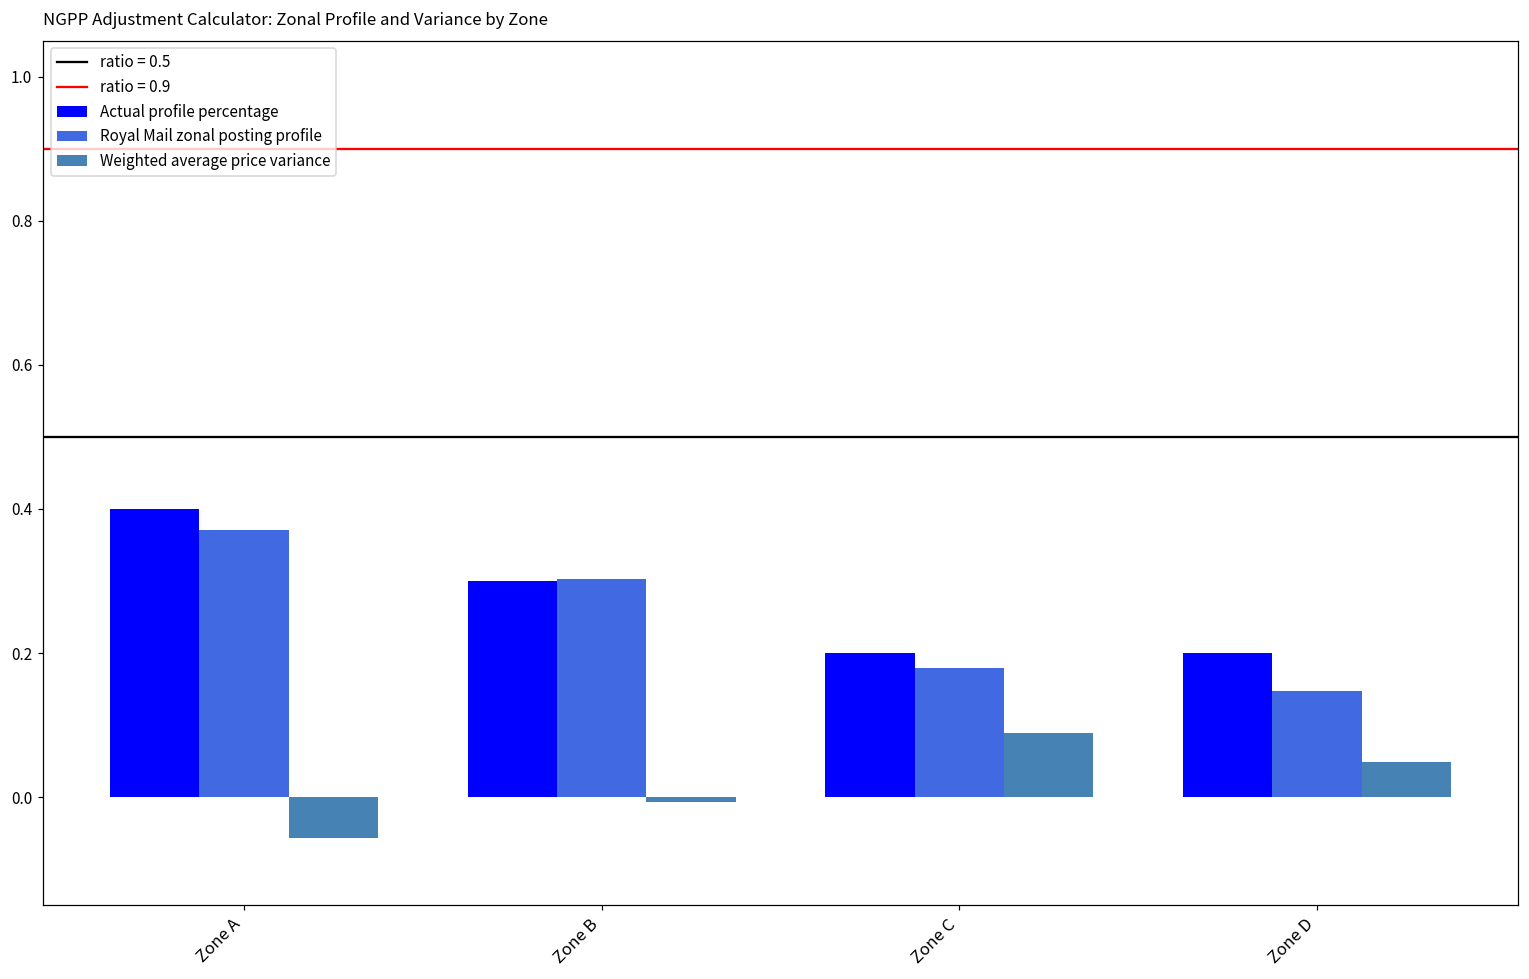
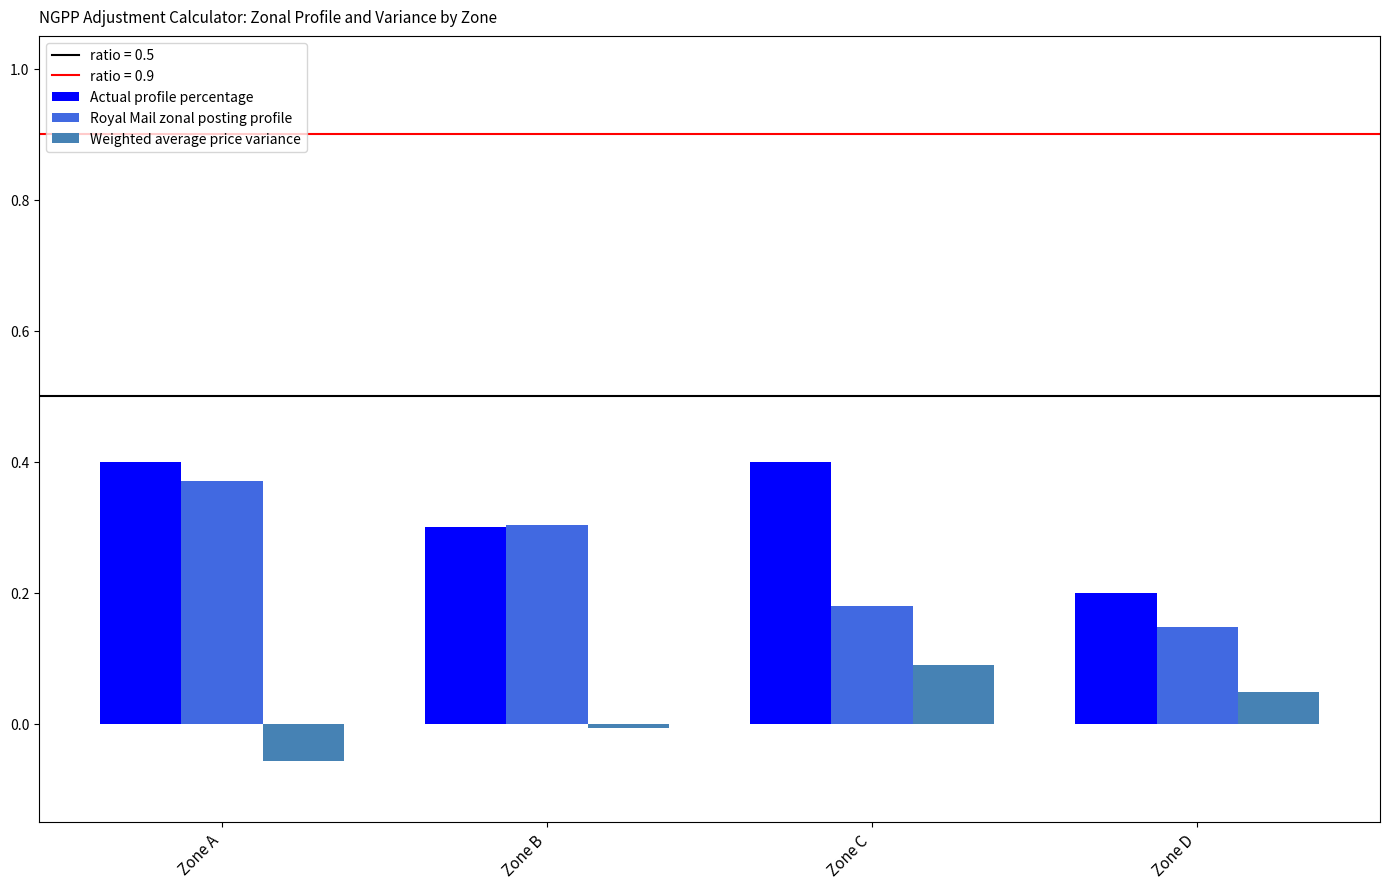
Actual profile percentage, Zone C: 0.2 -> 0.4
